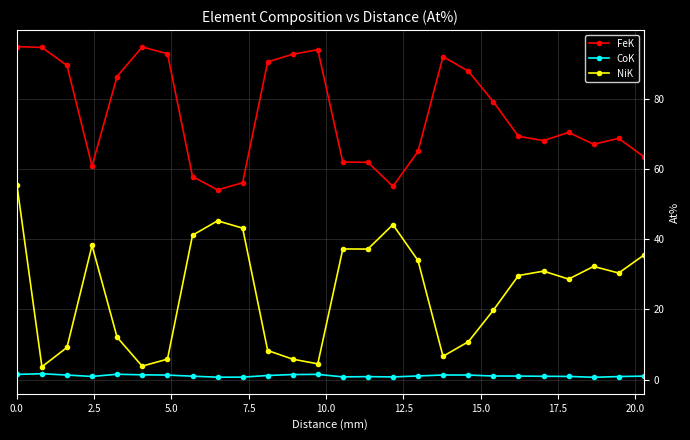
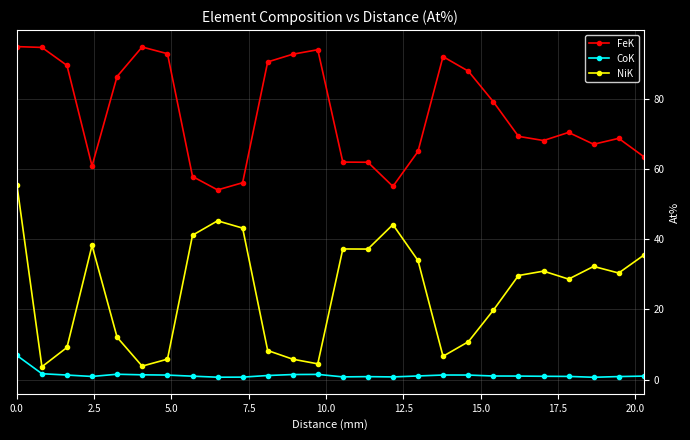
CoK, 0.0: 2 -> 7
